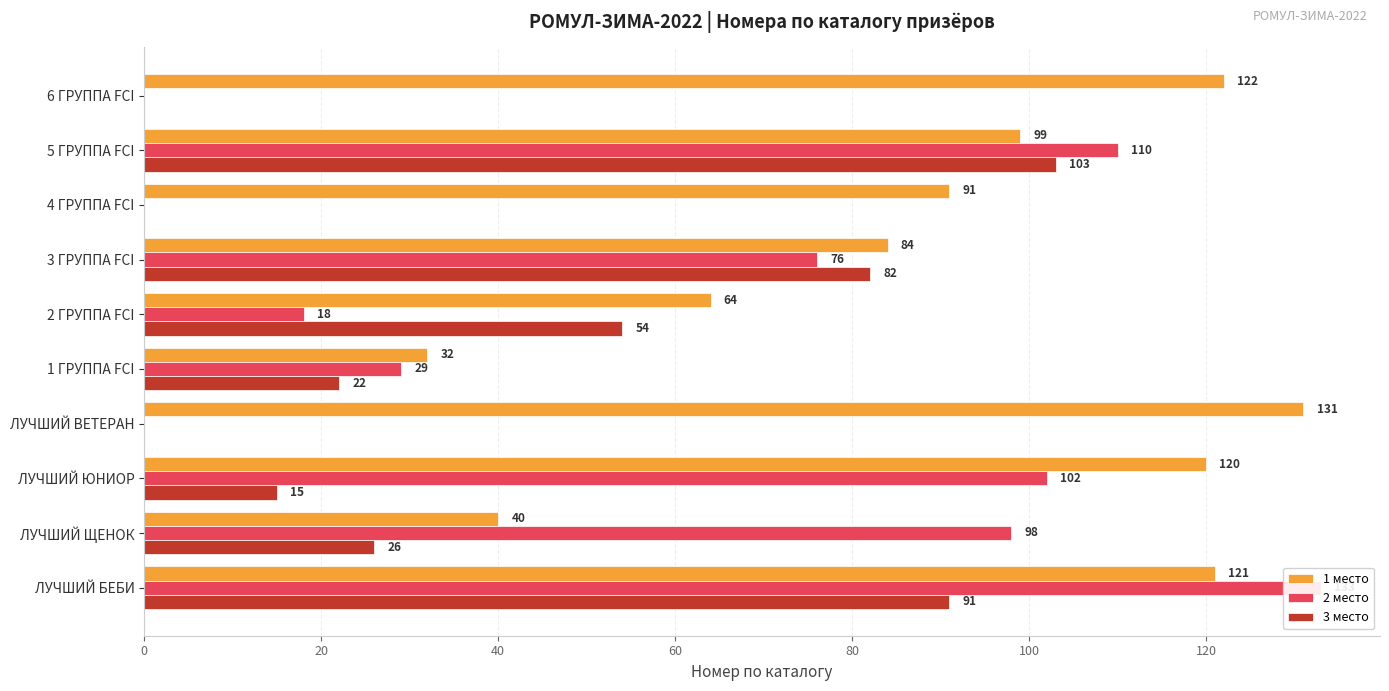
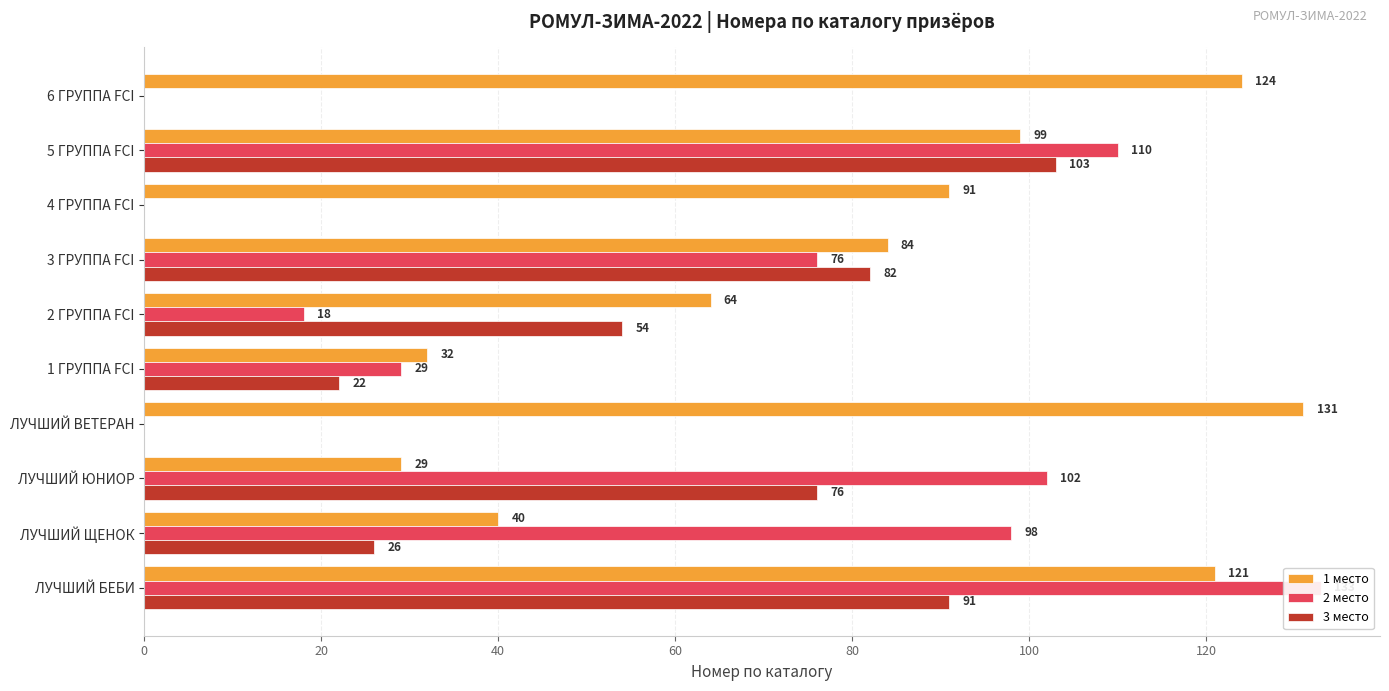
1 место, 6 ГРУППА FCI: 122 -> 124
1 место, ЛУЧШИЙ ЮНИОР: 120 -> 29
3 место, ЛУЧШИЙ ЮНИОР: 15 -> 76
